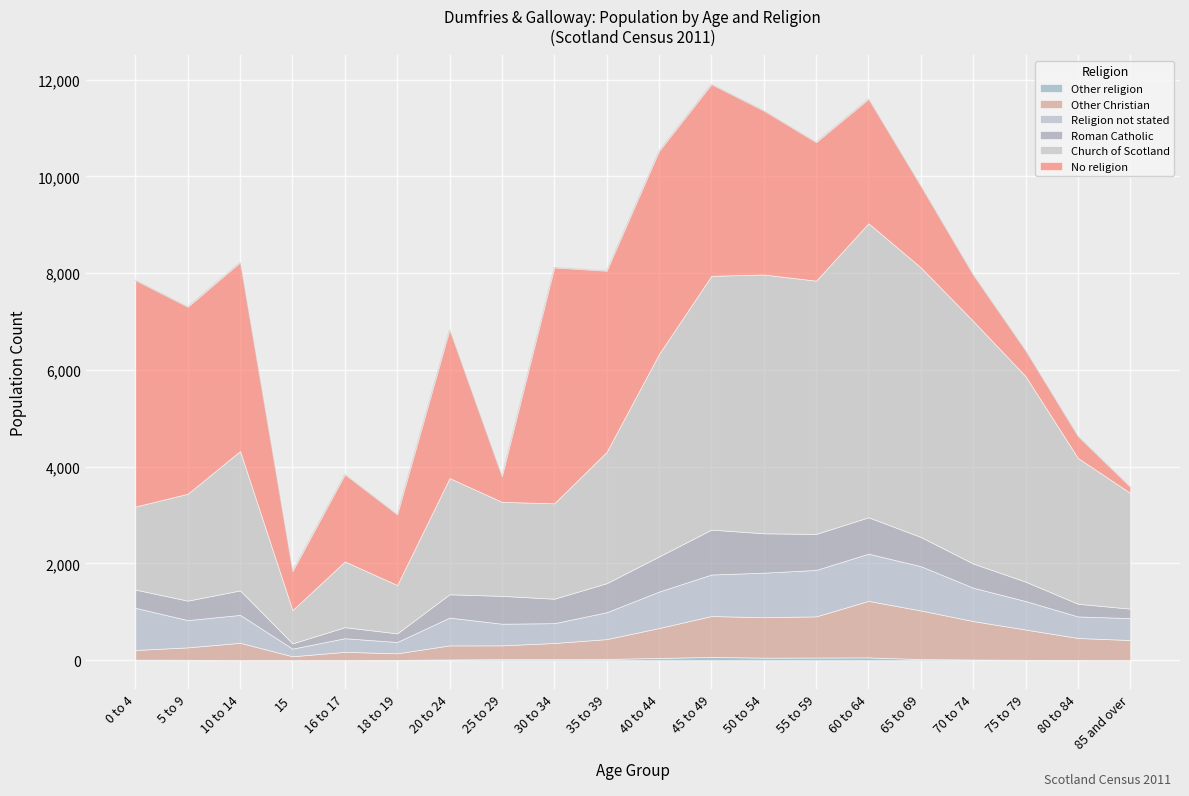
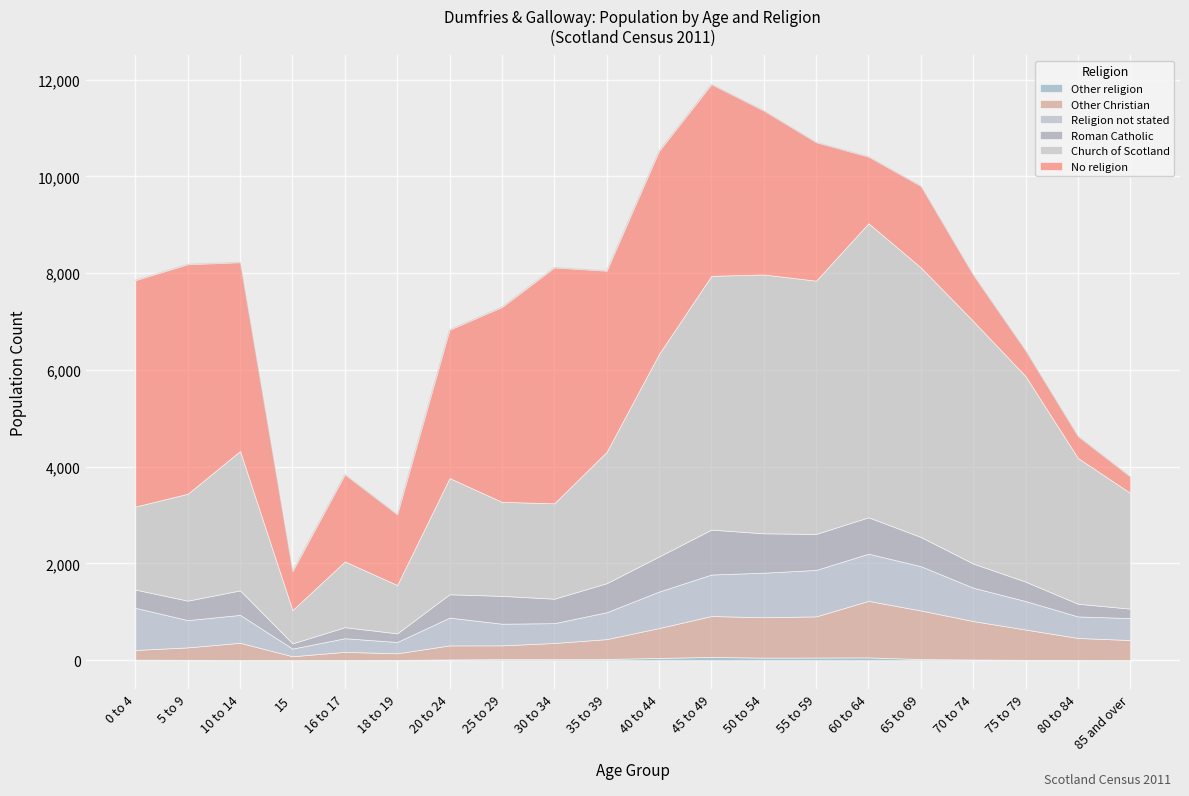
No religion, 5 to 9: 3,900 -> 4,700
No religion, 25 to 29: 500 -> 4,000
No religion, 60 to 64: 2,600 -> 1,400
No religion, 85 and over: 100 -> 300
